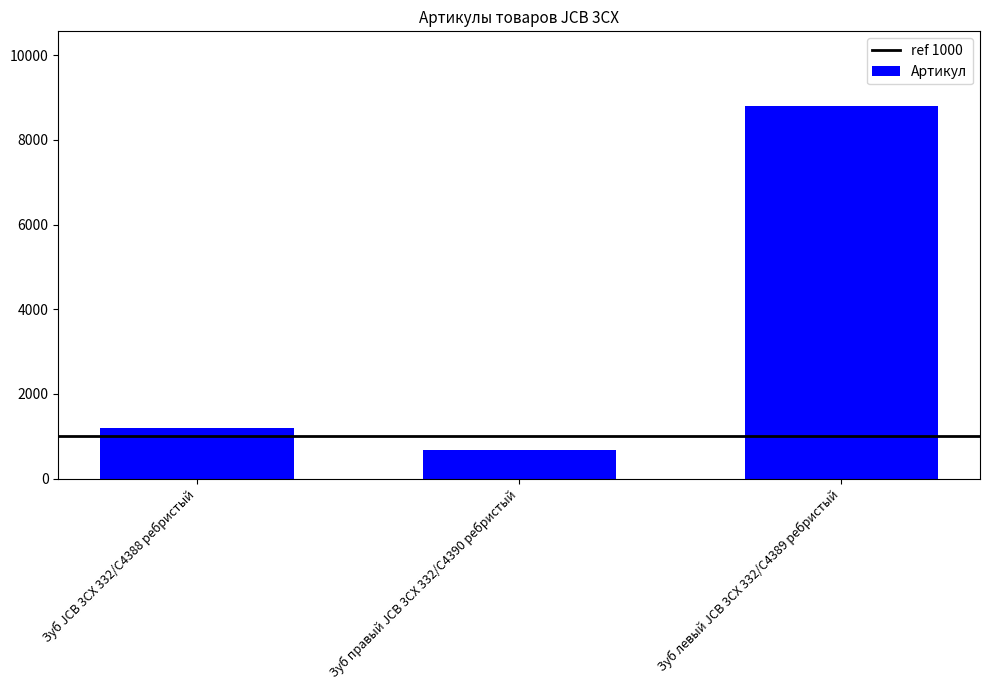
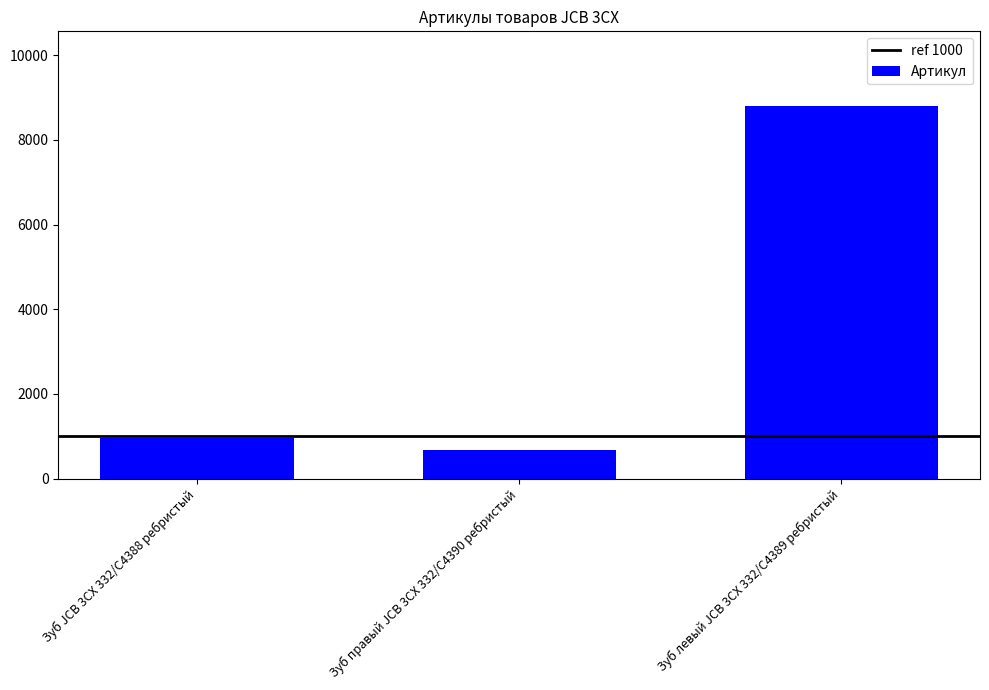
Зуб JCB 3CX 332/C4388 ребристый: 1200 -> 1000
